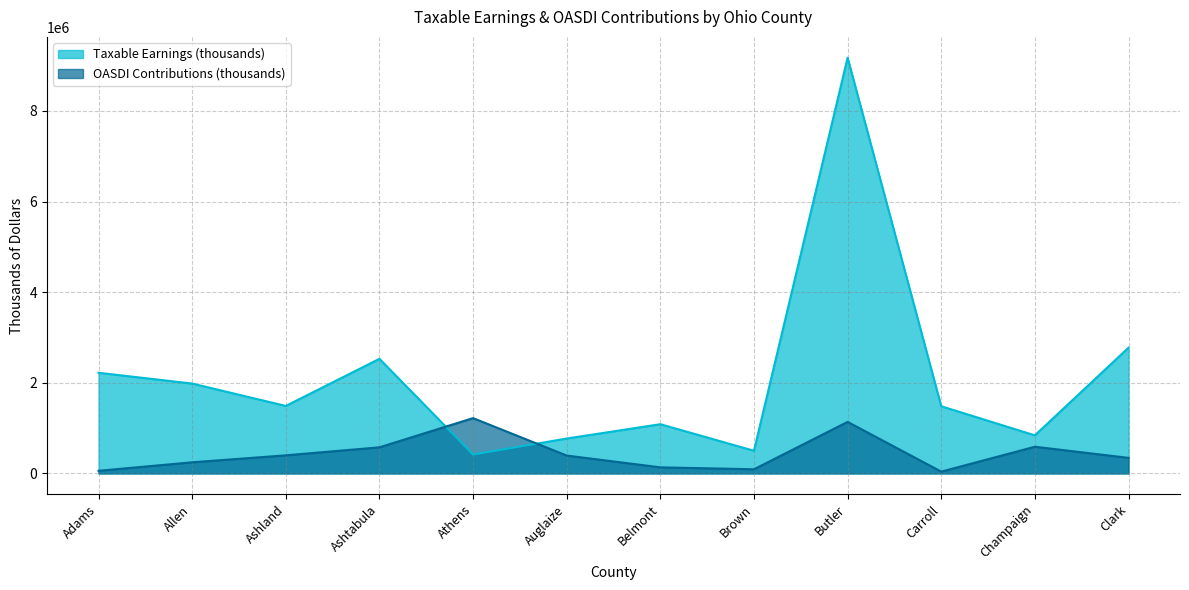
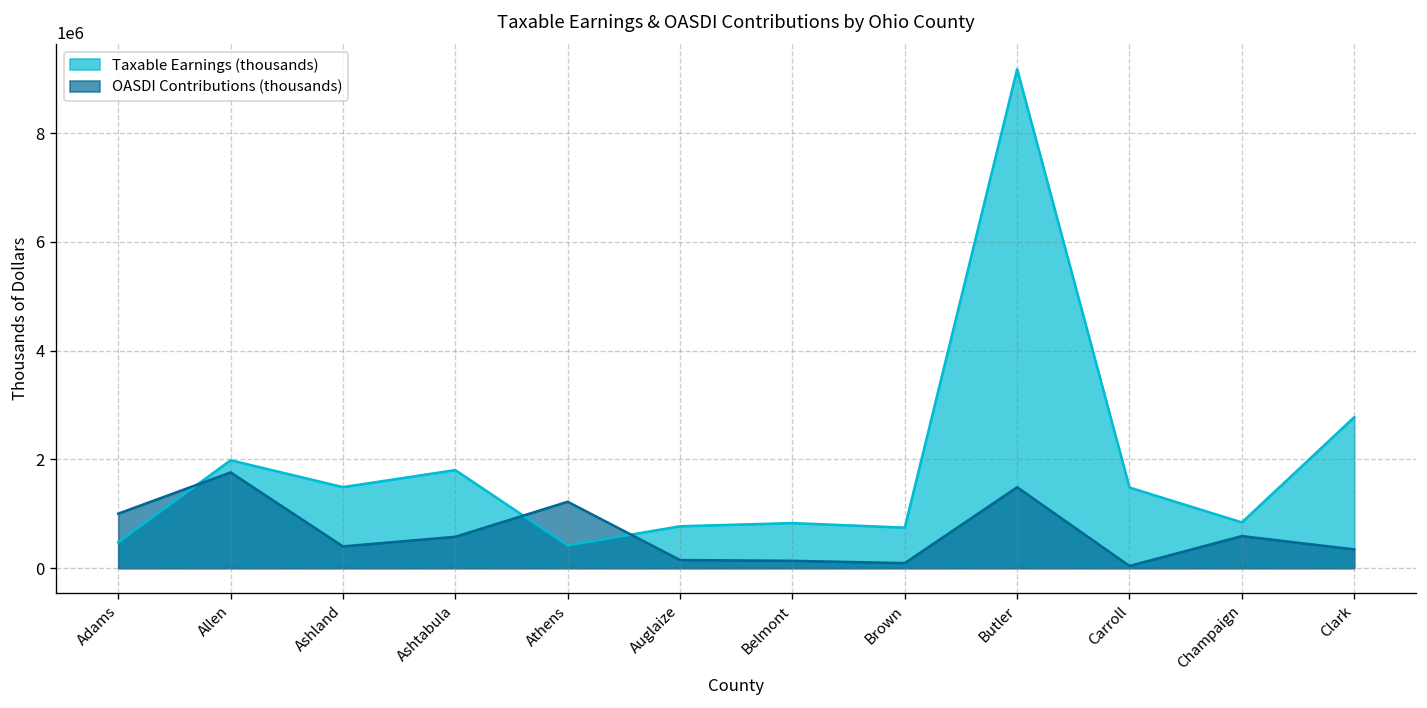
Taxable Earnings (thousands), Adams: 2200000 -> 500000
OASDI Contributions (thousands), Adams: 100000 -> 1000000
OASDI Contributions (thousands), Allen: 200000 -> 1800000
Taxable Earnings (thousands), Ashtabula: 2500000 -> 1800000
OASDI Contributions (thousands), Auglaize: 400000 -> 100000
Taxable Earnings (thousands), Belmont: 1100000 -> 800000
Taxable Earnings (thousands), Brown: 500000 -> 700000
OASDI Contributions (thousands), Butler: 1100000 -> 1500000
